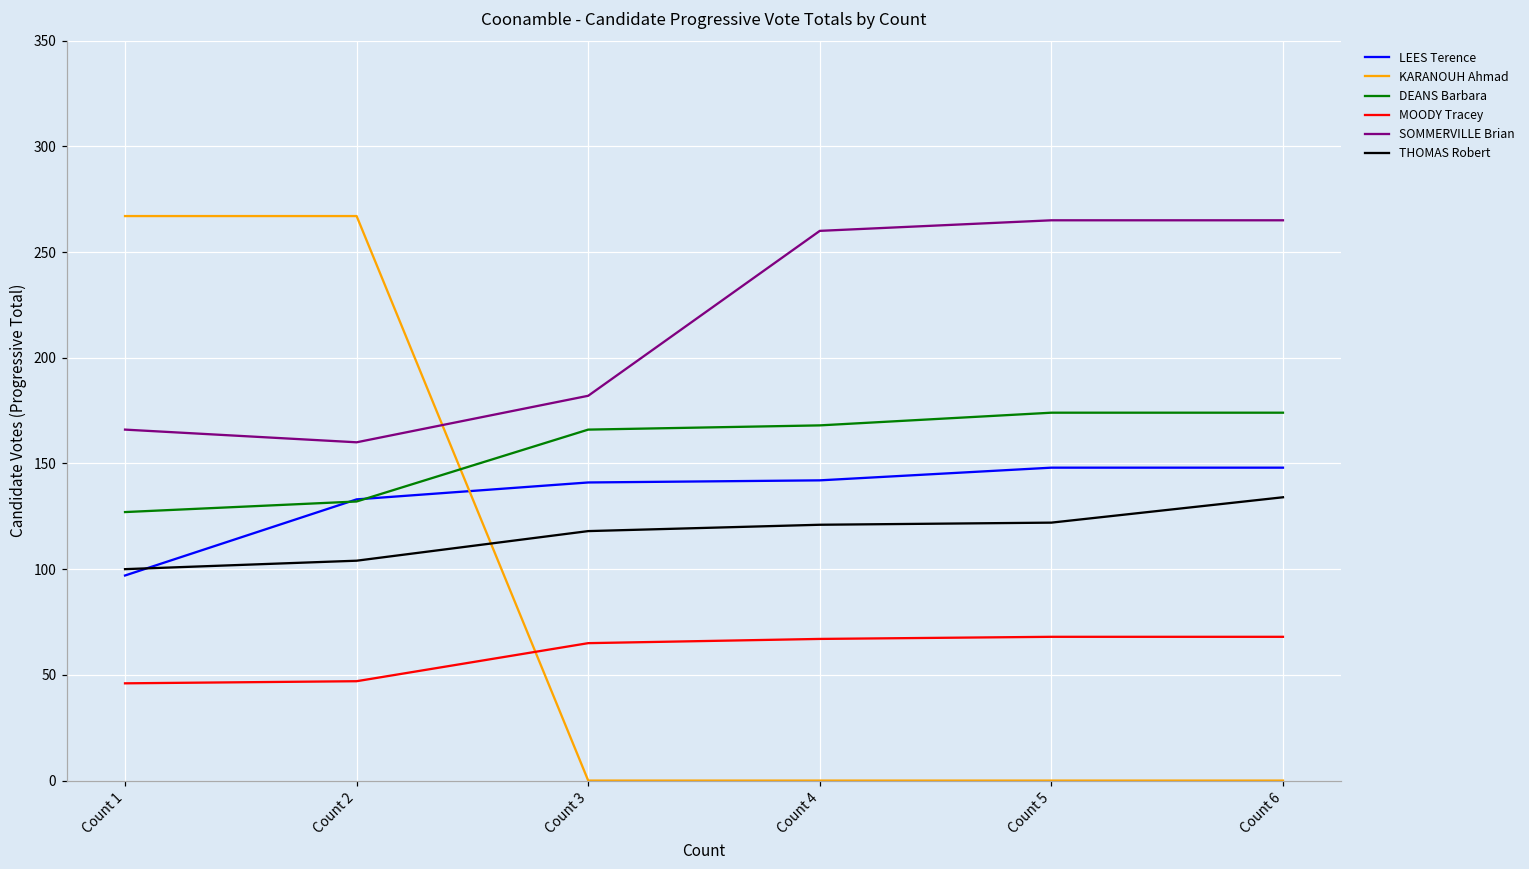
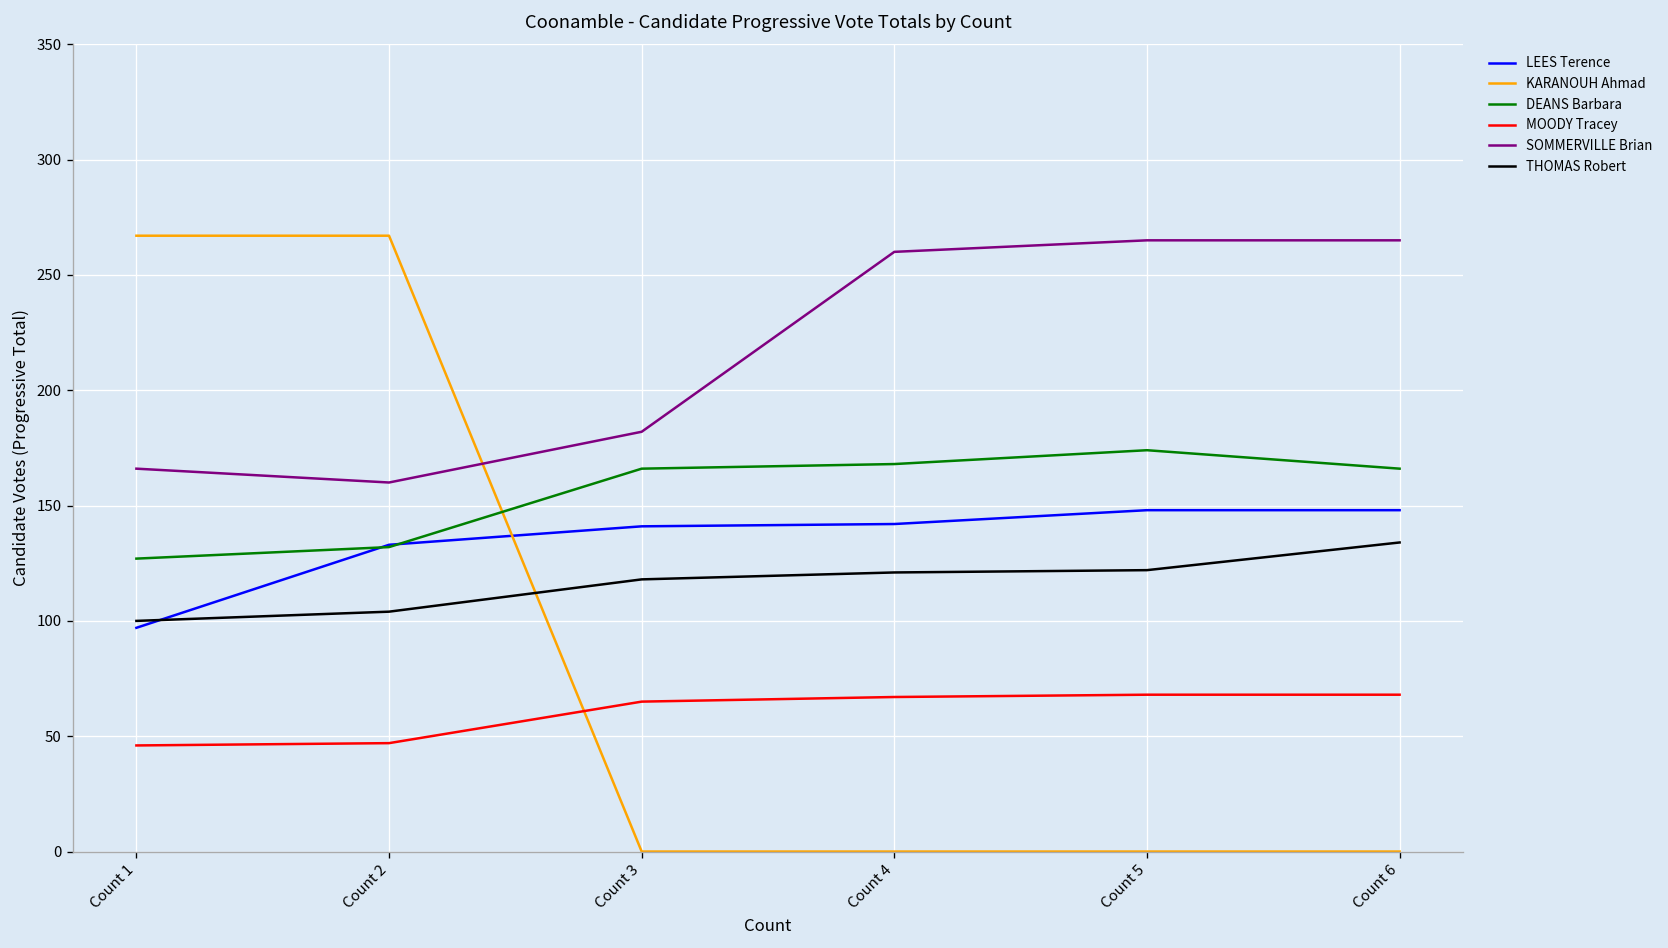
DEANS Barbara, Count 6: 174 -> 166
